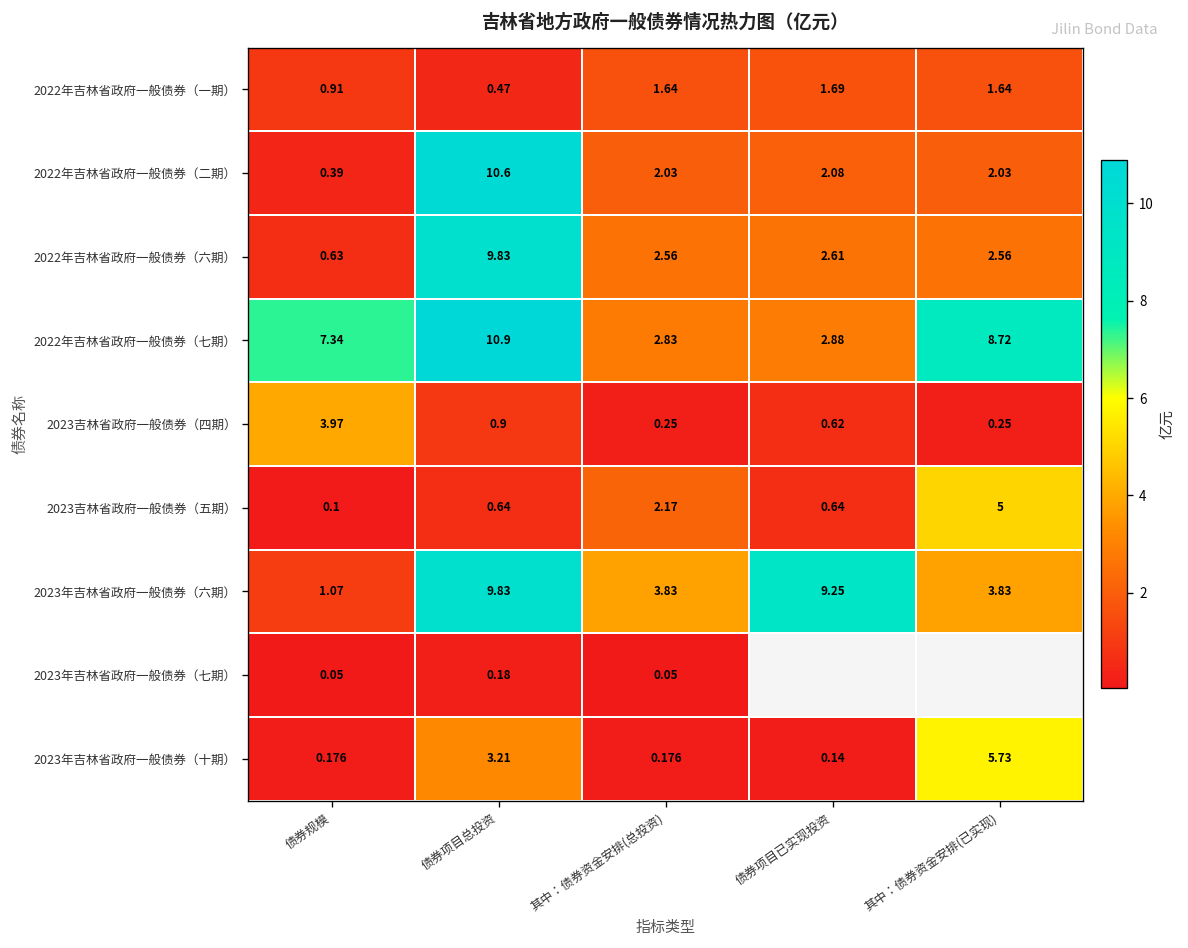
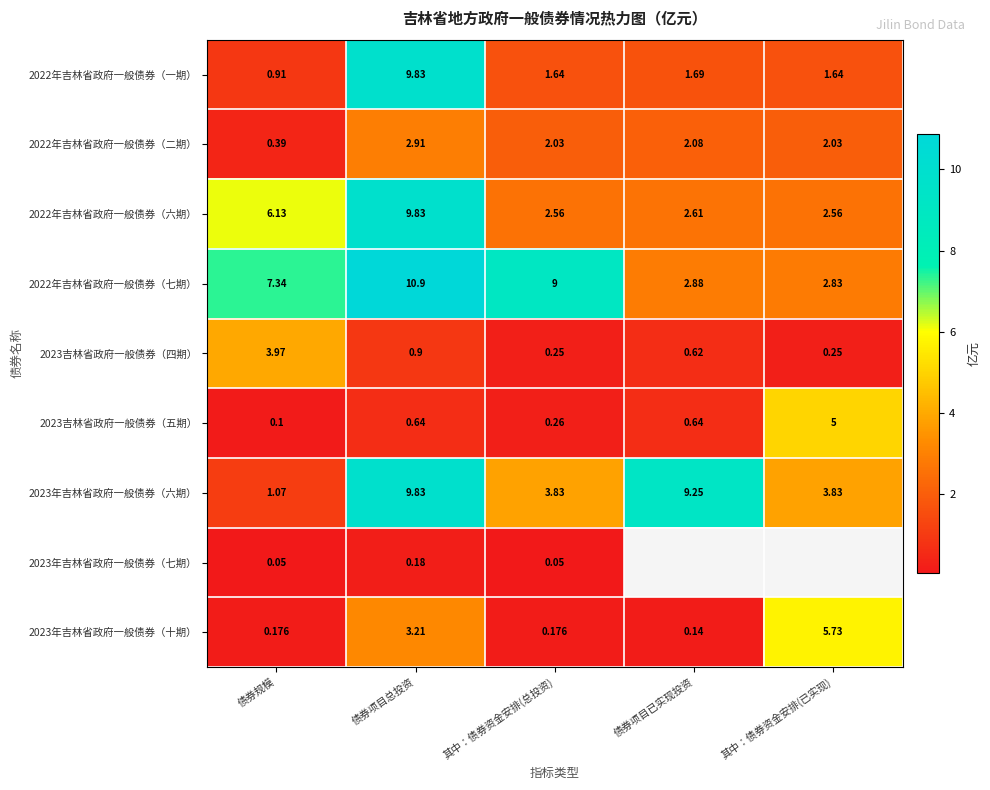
2022年吉林省政府一般债券（一期）, 债券项目总投资: 0.47 -> 9.83
2022年吉林省政府一般债券（二期）, 债券项目总投资: 10.6 -> 2.91
2022年吉林省政府一般债券（六期）, 债券规模: 0.63 -> 6.13
2022年吉林省政府一般债券（七期）, 其中：债券资金安排(总投资): 2.83 -> 9
2022年吉林省政府一般债券（七期）, 其中：债券资金安排(已实现): 8.72 -> 2.83
2023吉林省政府一般债券（五期）, 其中：债券资金安排(总投资): 2.17 -> 0.26
